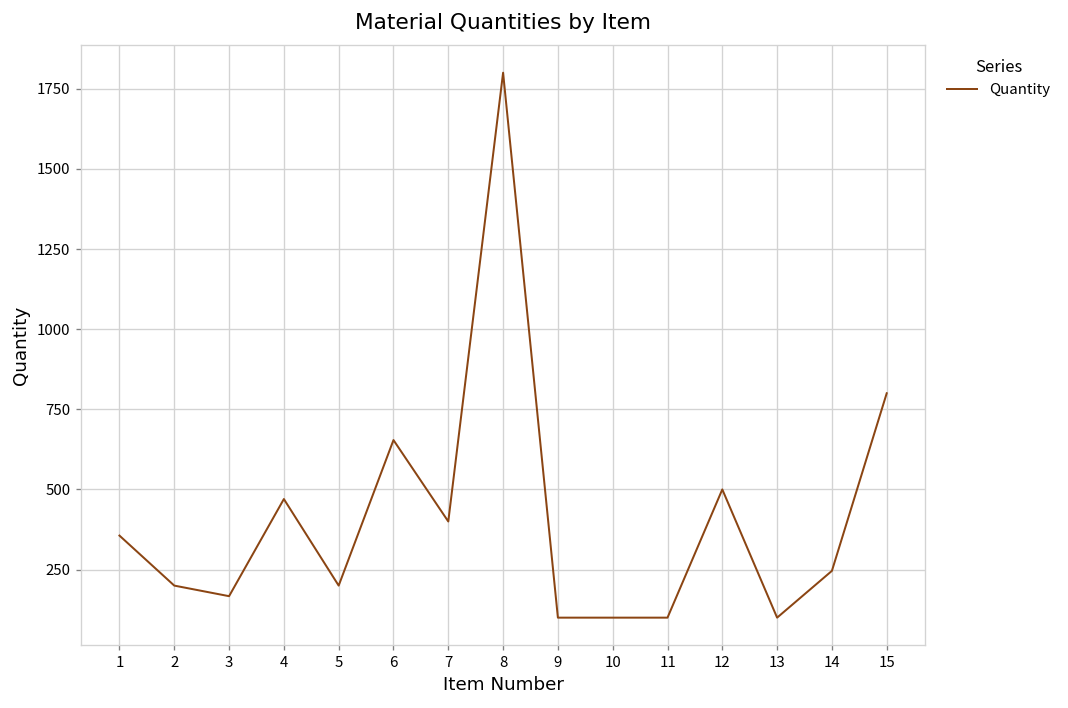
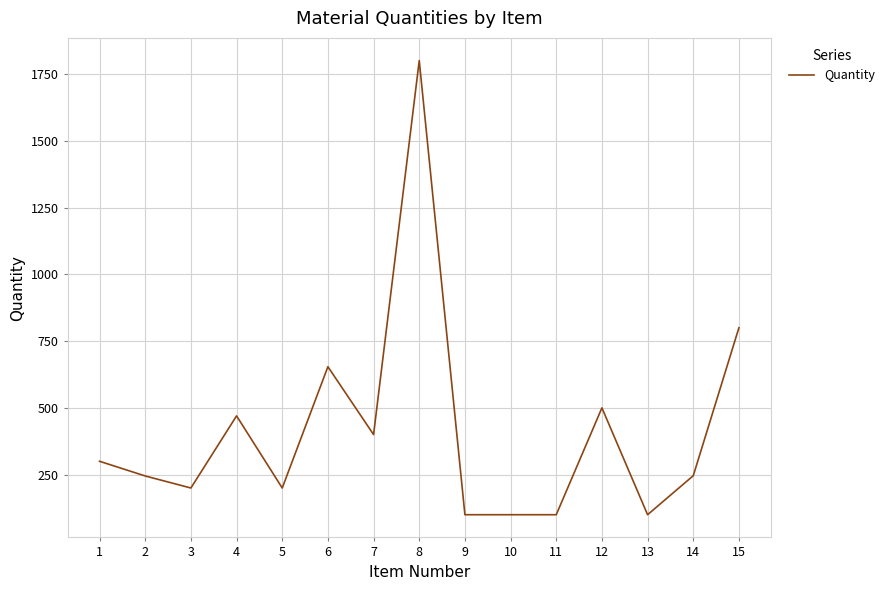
1: 360 -> 300
2: 200 -> 250
3: 170 -> 200
